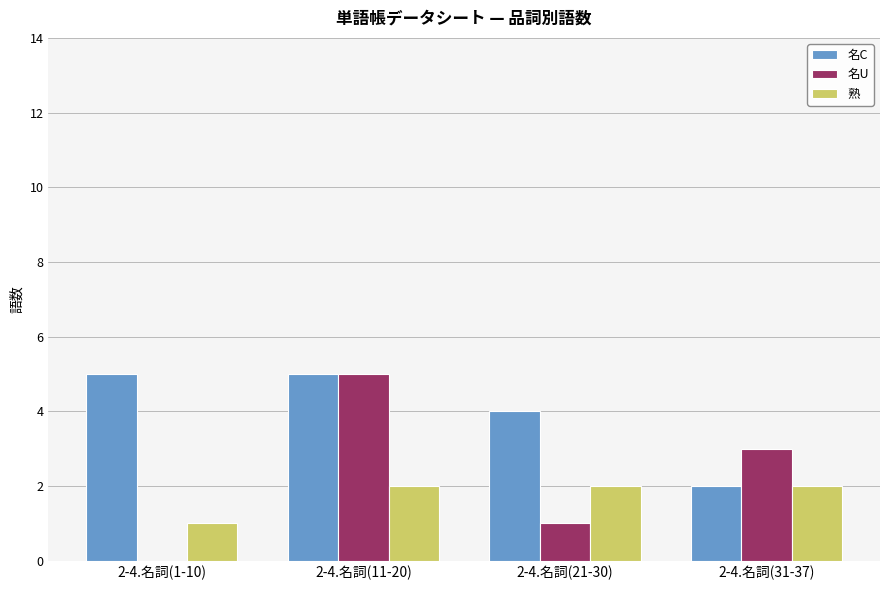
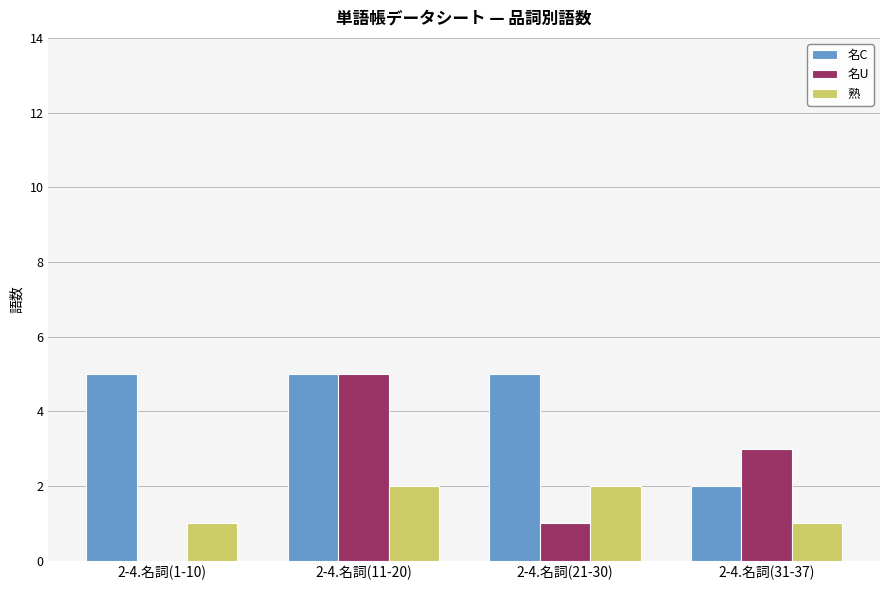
名C, 2-4.名詞(21-30): 4 -> 5
熟, 2-4.名詞(31-37): 2 -> 1
